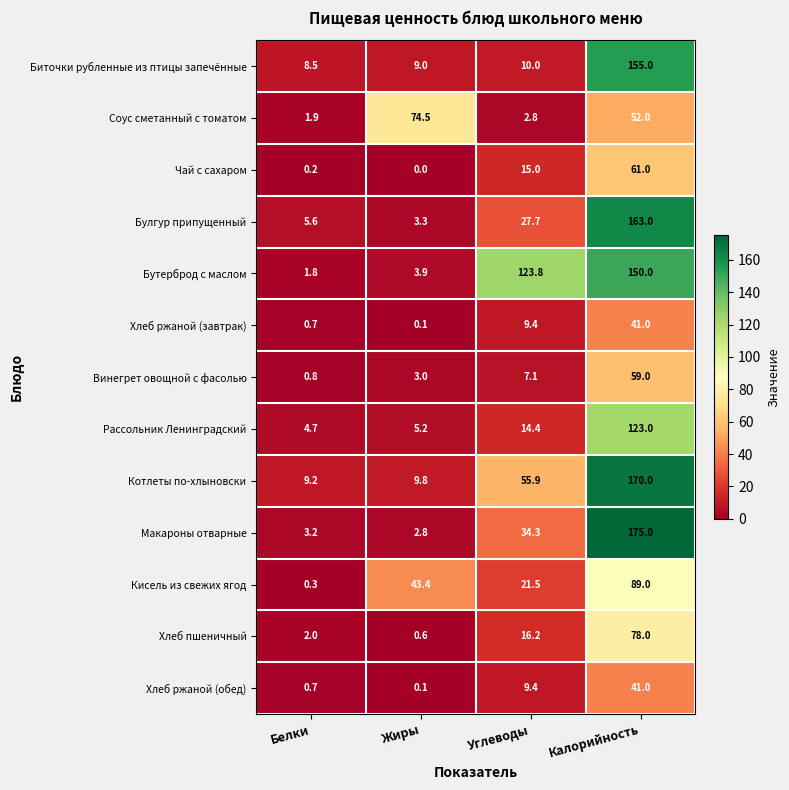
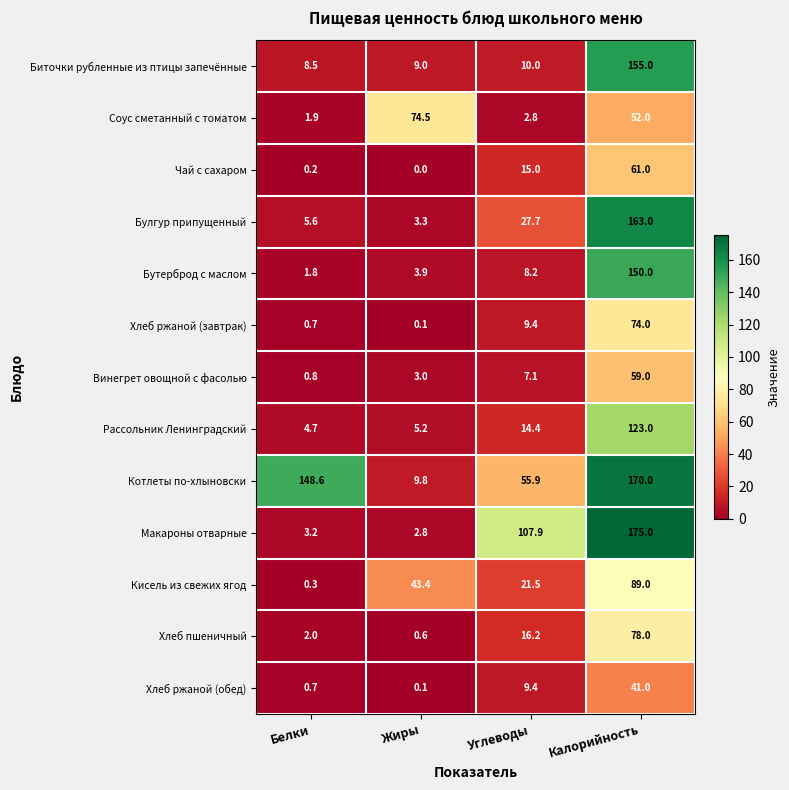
Бутерброд с маслом, Углеводы: 123.8 -> 8.2
Хлеб ржаной (завтрак), Калорийность: 41.0 -> 74.0
Котлеты по-хлыновски, Белки: 9.2 -> 148.6
Макароны отварные, Углеводы: 34.3 -> 107.9
